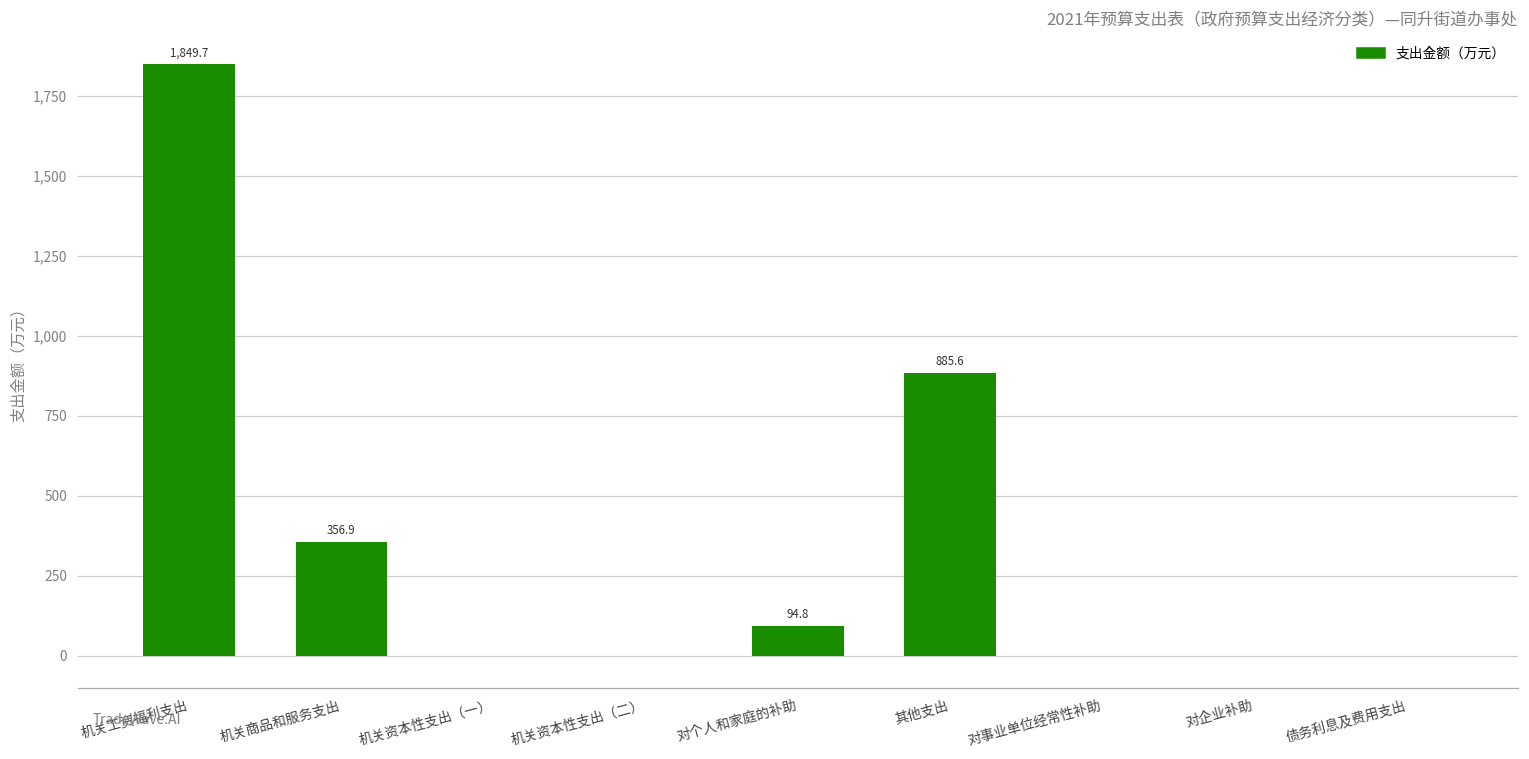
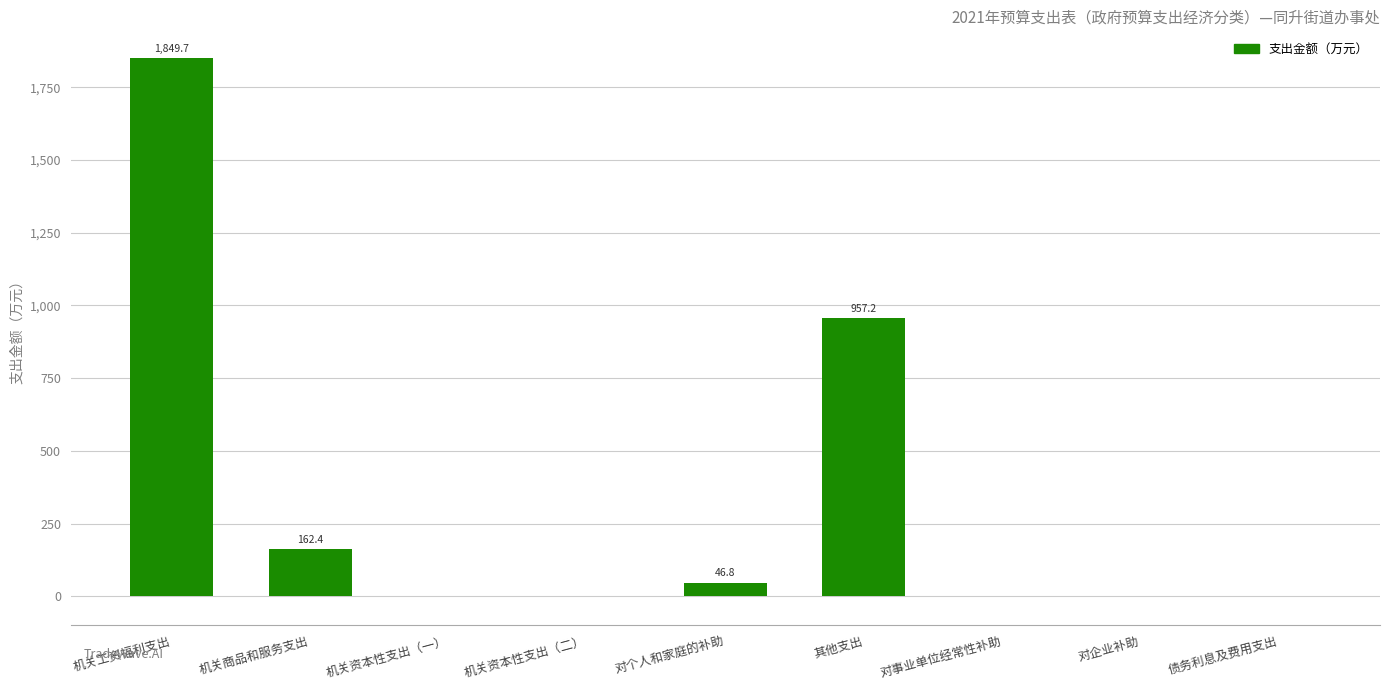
机关商品和服务支出: 356.9 -> 162.4
对个人和家庭的补助: 94.8 -> 46.8
其他支出: 885.6 -> 957.2
